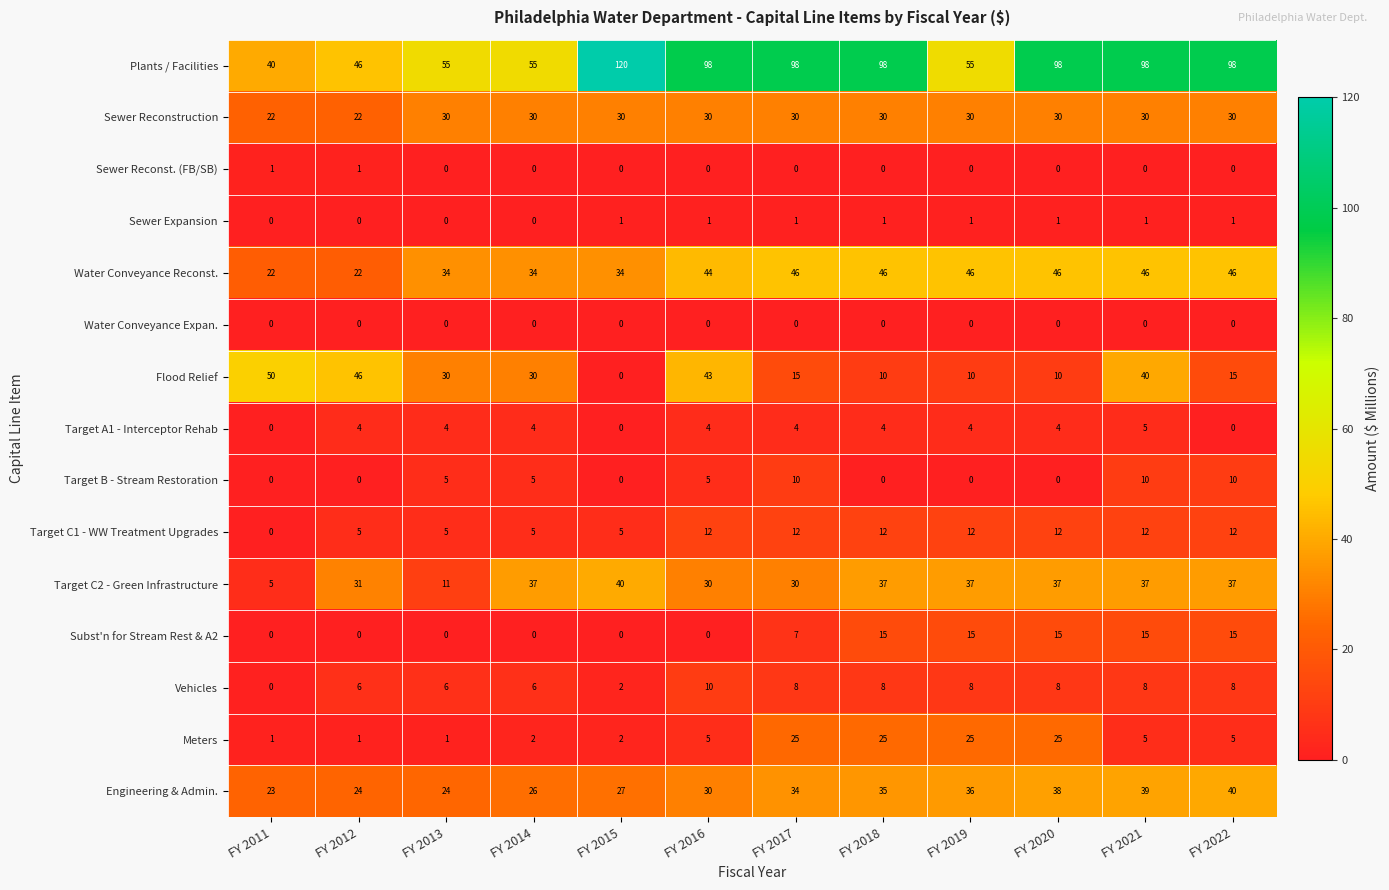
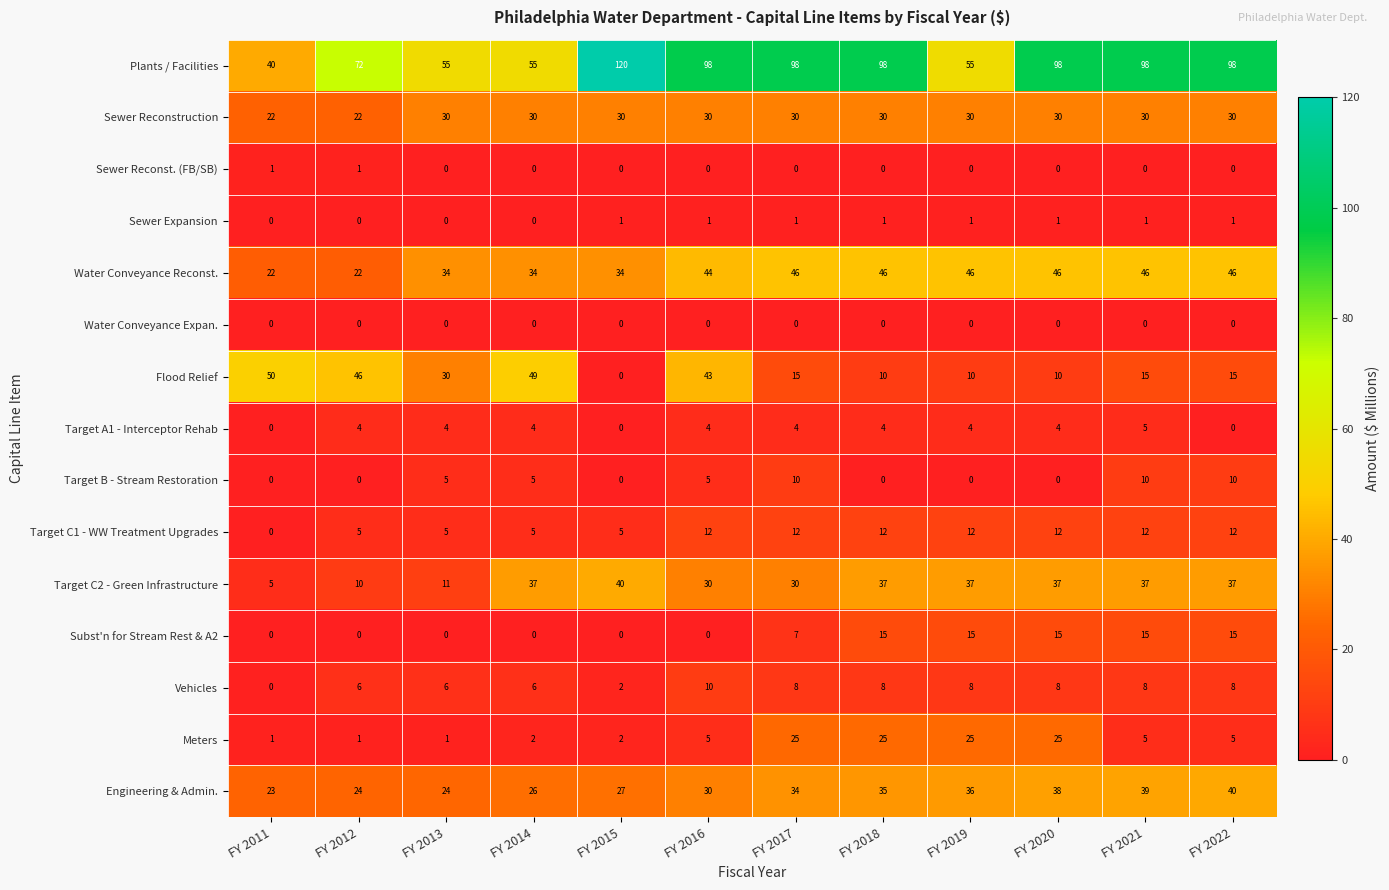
Plants / Facilities, FY 2012: 46 -> 72
Flood Relief, FY 2014: 30 -> 49
Flood Relief, FY 2021: 40 -> 15
Target C2 - Green Infrastructure, FY 2012: 31 -> 10
